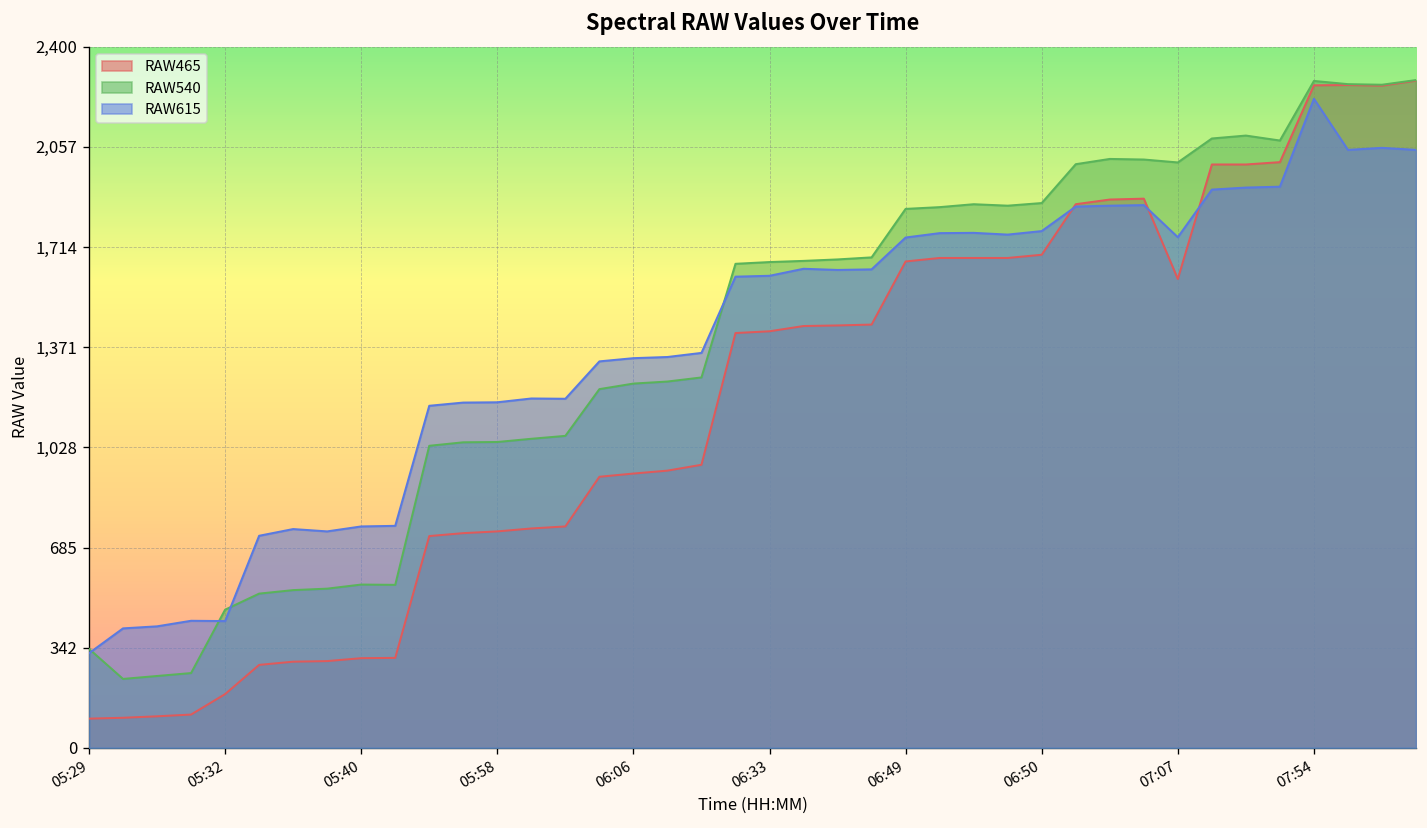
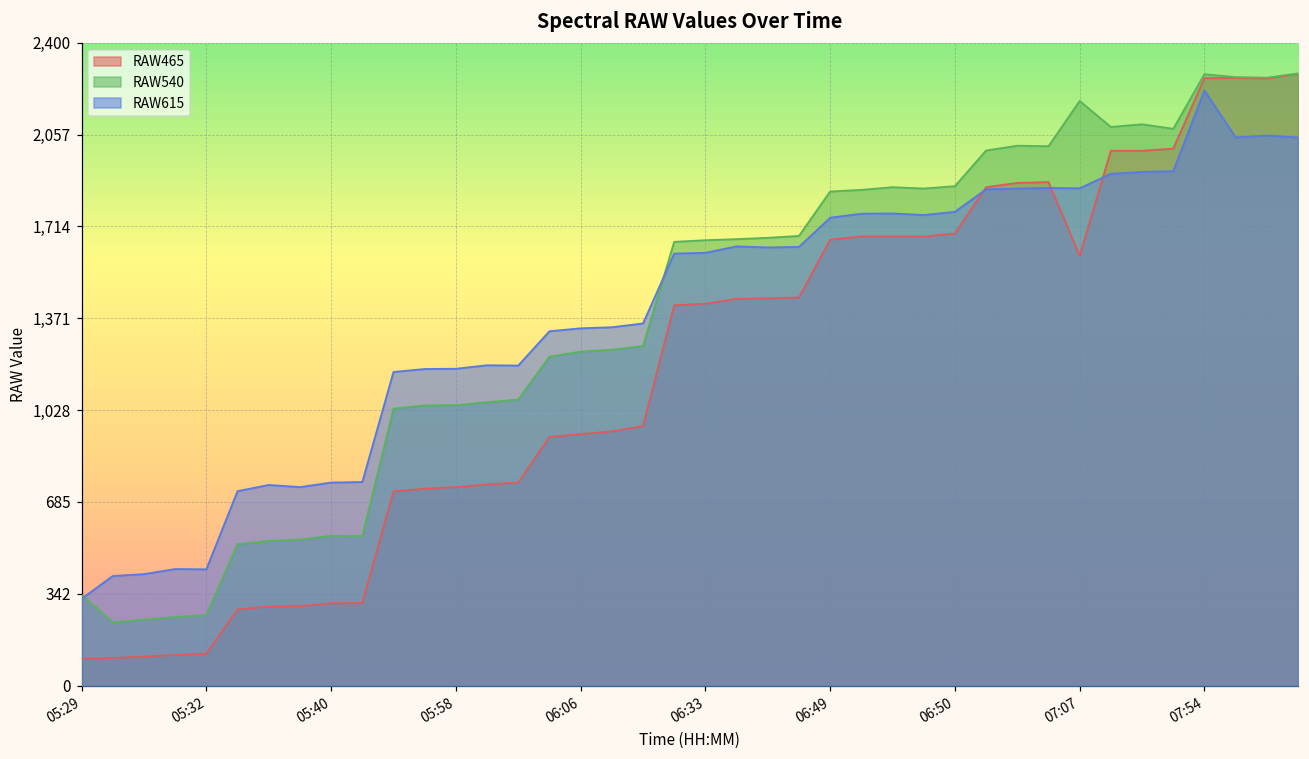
RAW465, 05:32: 180 -> 120
RAW540, 05:32: 470 -> 260
RAW540, 07:07: 2,000 -> 2,180
RAW615, 07:07: 1,750 -> 1,860
